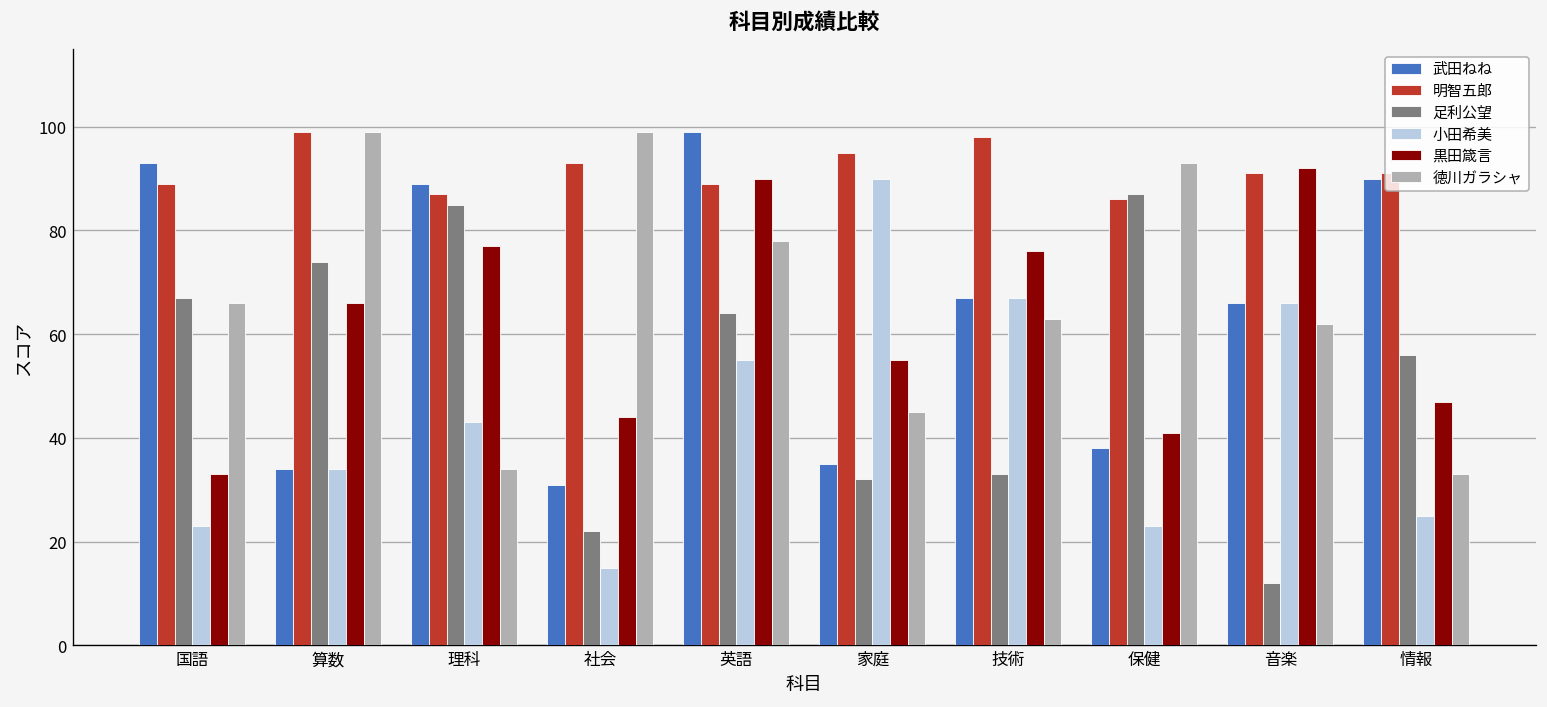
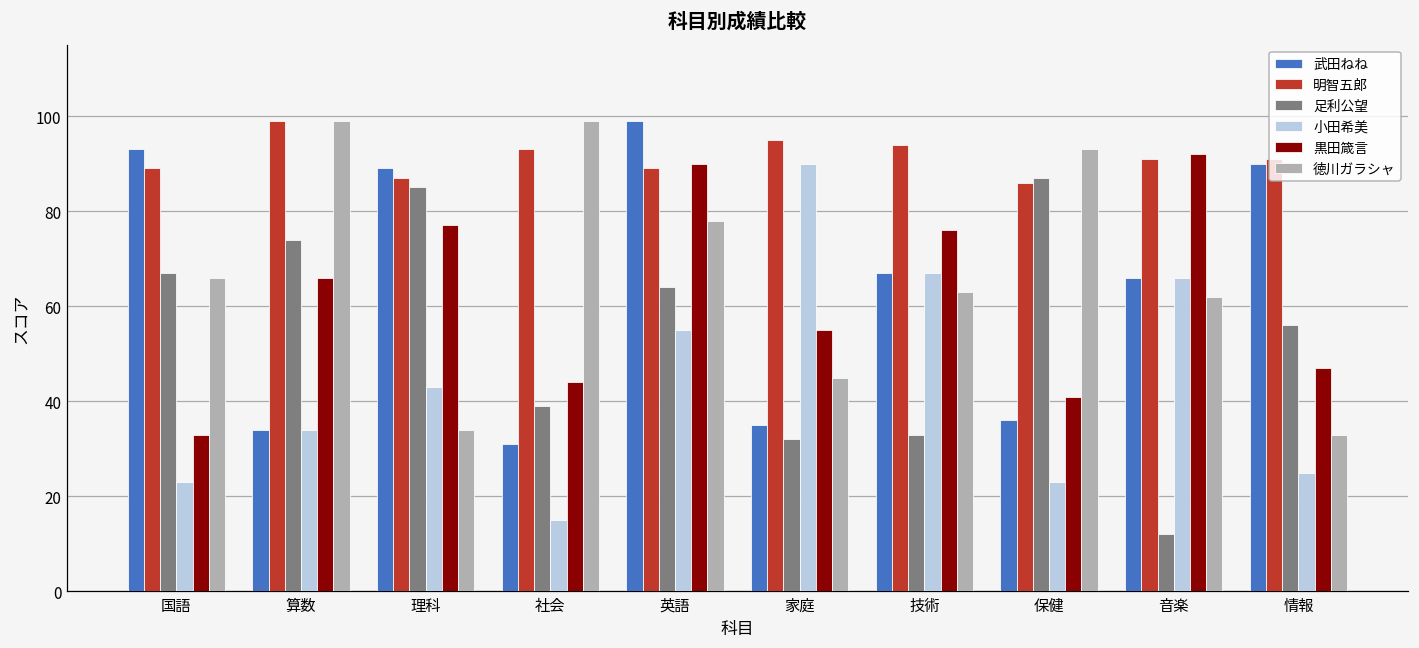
足利公望, 社会: 22 -> 39
明智五郎, 技術: 98 -> 94
武田ねね, 保健: 38 -> 36
